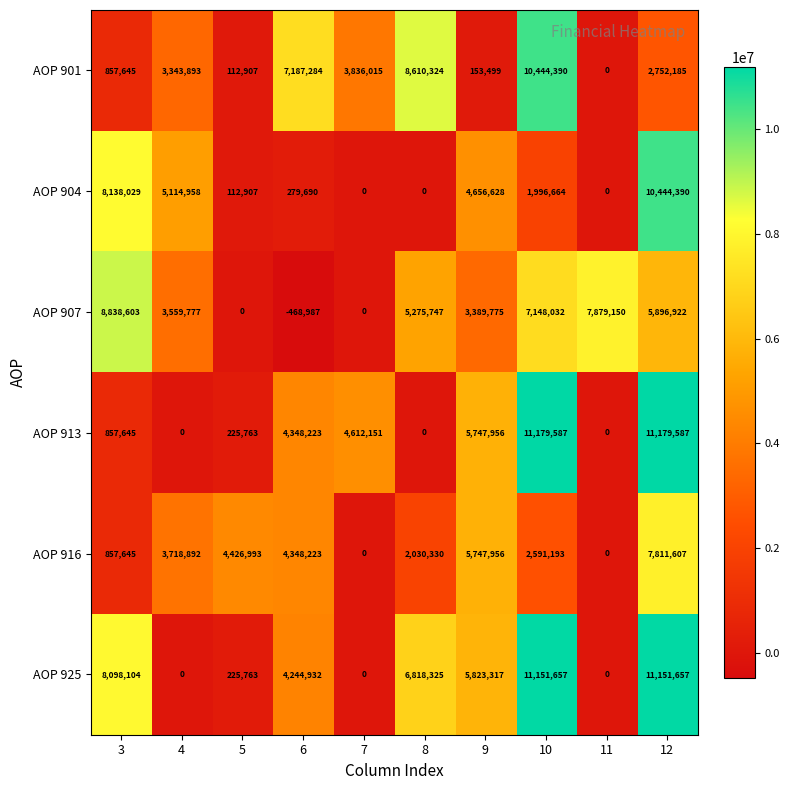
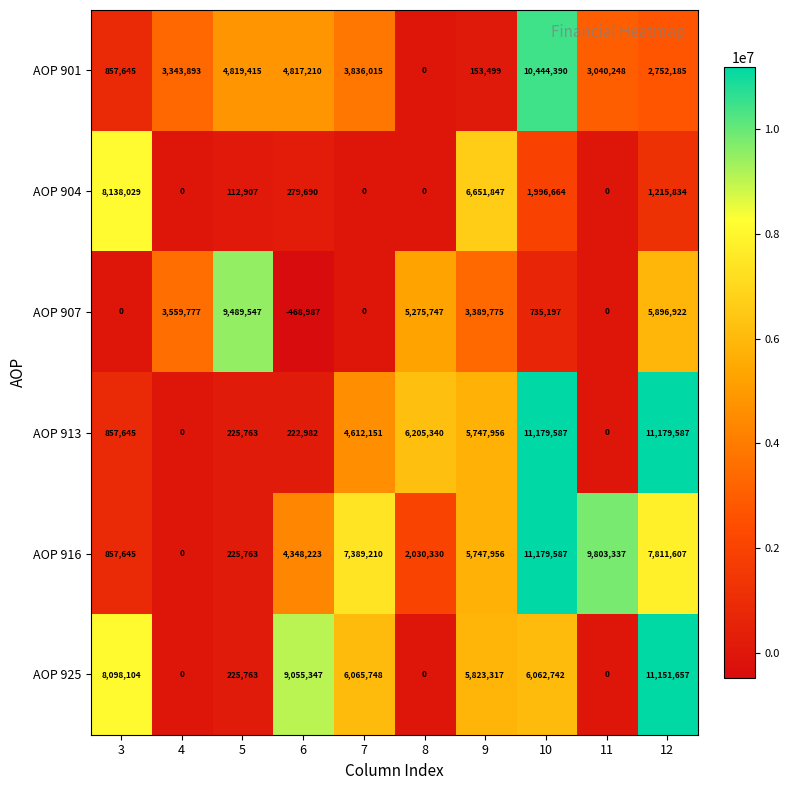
AOP 901, 5: 112,907 -> 4,819,415
AOP 901, 6: 7,187,284 -> 4,817,210
AOP 901, 8: 8,610,324 -> 0
AOP 901, 11: 0 -> 3,040,248
AOP 904, 4: 5,114,958 -> 0
AOP 904, 9: 4,656,628 -> 6,651,847
AOP 904, 12: 10,444,390 -> 1,215,834
AOP 907, 3: 8,838,603 -> 0
AOP 907, 5: 0 -> 9,489,547
AOP 907, 10: 7,148,032 -> 735,197
AOP 907, 11: 7,879,150 -> 0
AOP 913, 6: 4,348,223 -> 222,982
AOP 913, 8: 0 -> 6,205,340
AOP 916, 4: 3,718,892 -> 0
AOP 916, 5: 4,426,993 -> 225,763
AOP 916, 7: 0 -> 7,389,210
AOP 916, 10: 2,591,193 -> 11,179,587
AOP 916, 11: 0 -> 9,803,337
AOP 925, 6: 4,244,932 -> 9,055,347
AOP 925, 7: 0 -> 6,065,748
AOP 925, 8: 6,818,325 -> 0
AOP 925, 10: 11,151,657 -> 6,062,742
